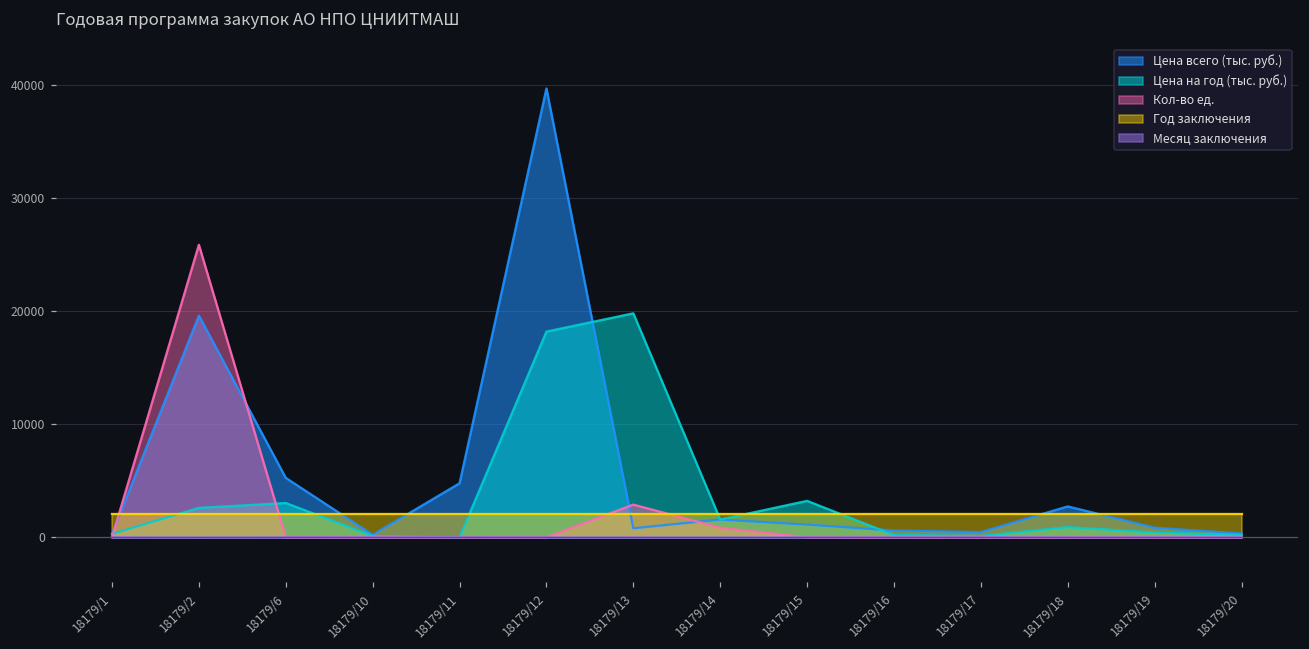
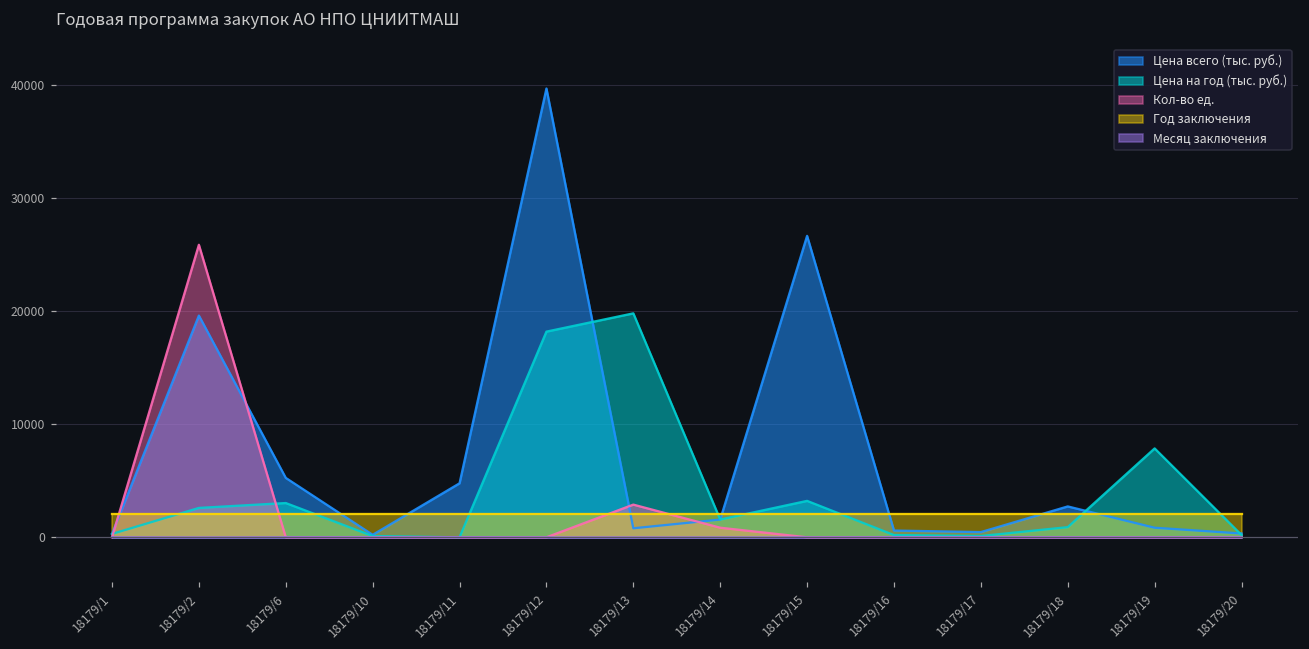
Цена всего (тыс. руб.), 18179/15: 1100 -> 26700
Цена на год (тыс. руб.), 18179/19: 400 -> 7900
